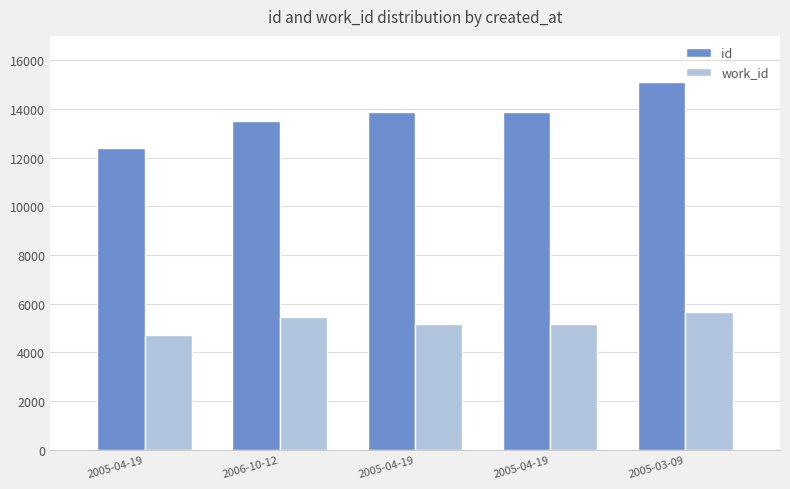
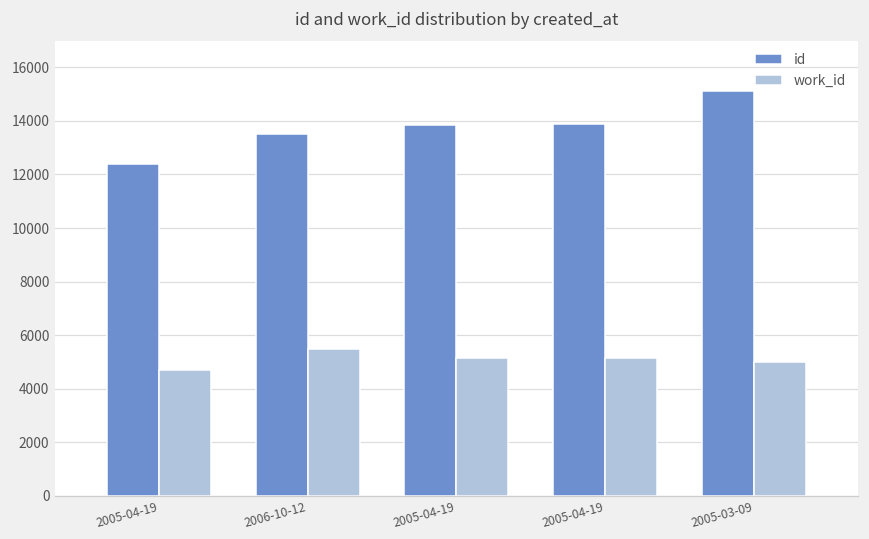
work_id, 2005-03-09: 5700 -> 5000
